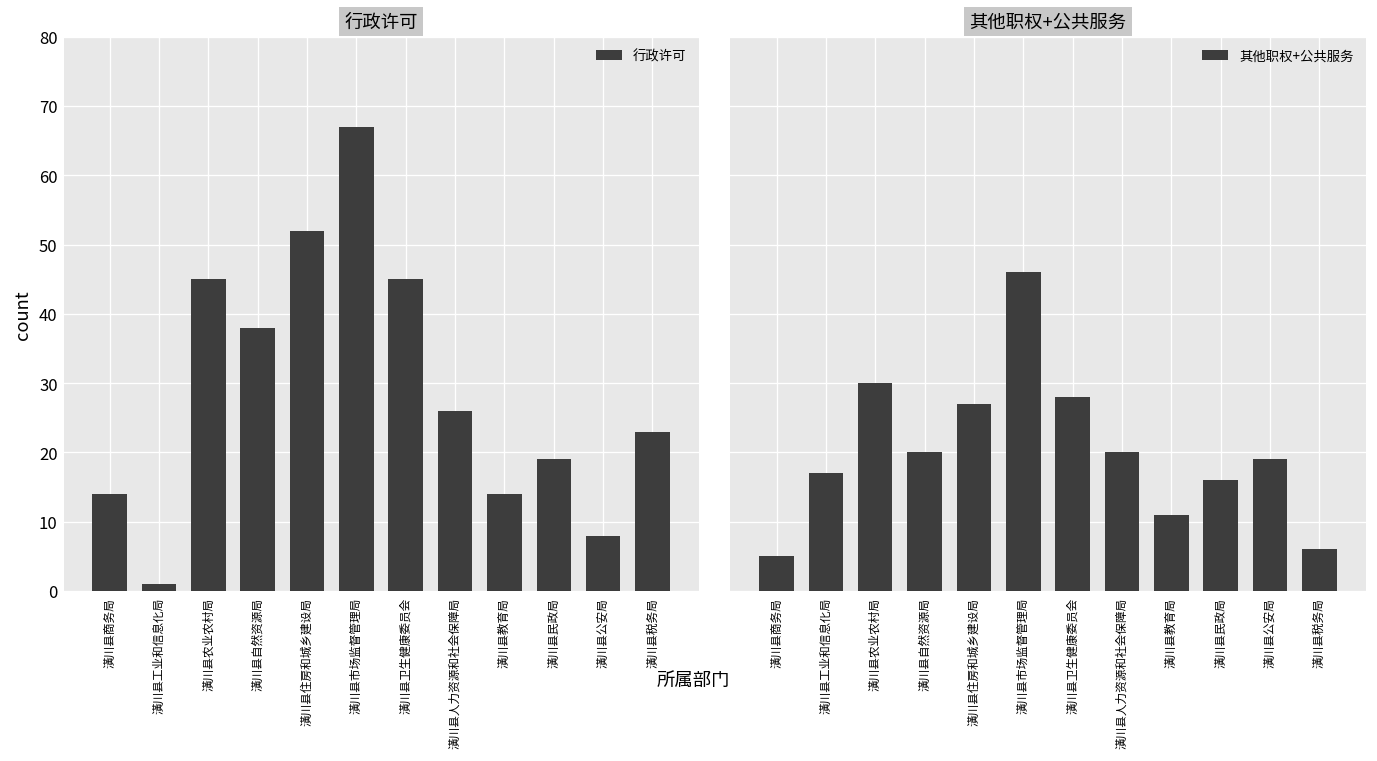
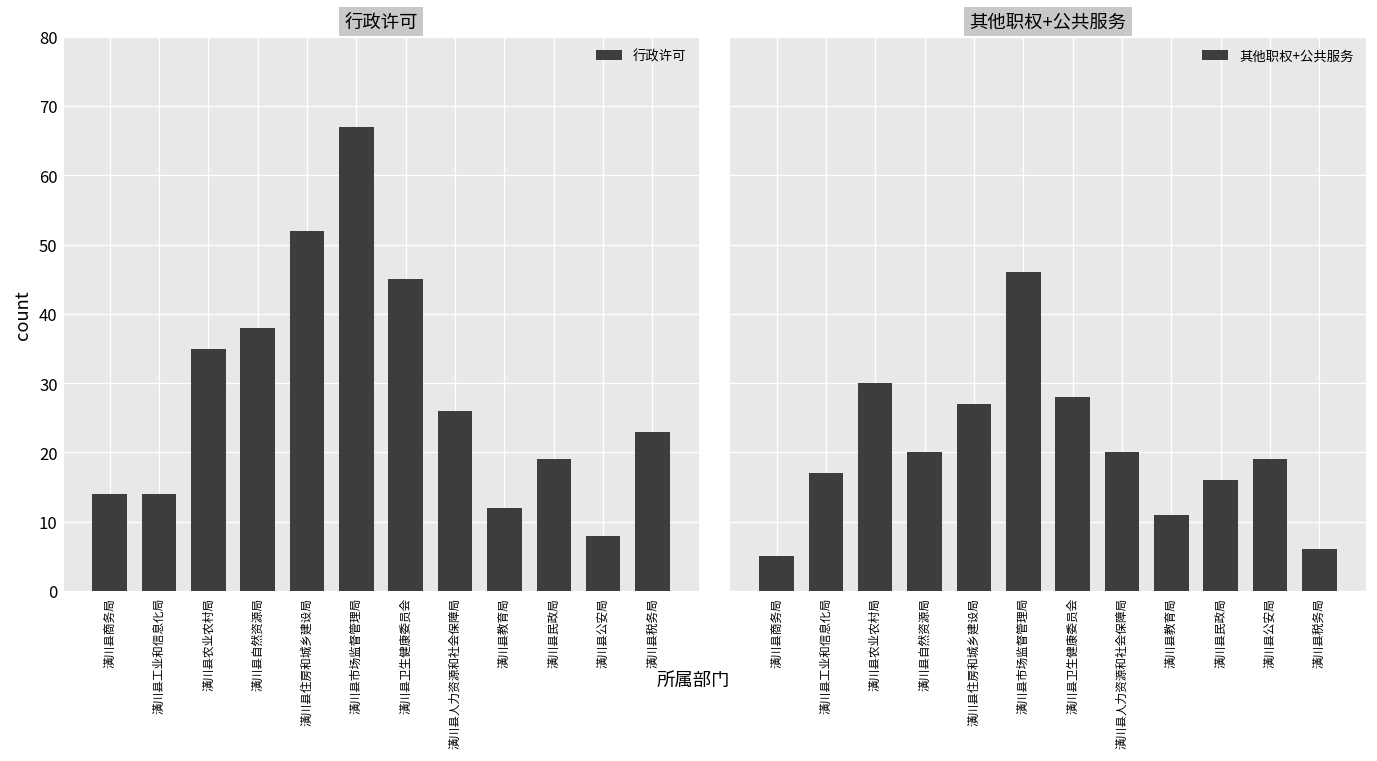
行政许可, 潢川县工业和信息化局: 1 -> 14
行政许可, 潢川县农业农村局: 45 -> 35
行政许可, 潢川县教育局: 14 -> 12
